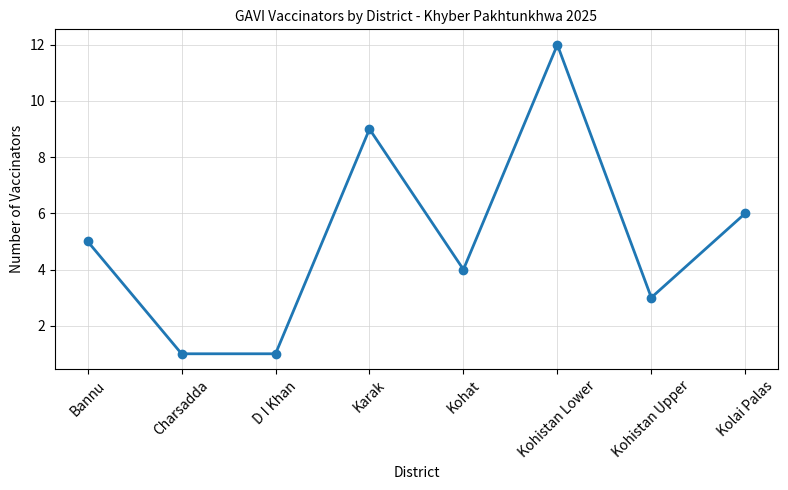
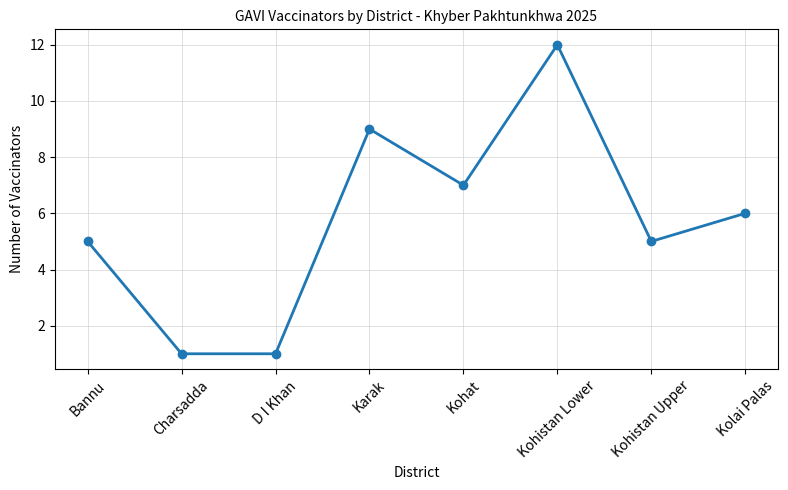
Kohat: 4 -> 7
Kohistan Upper: 3 -> 5
